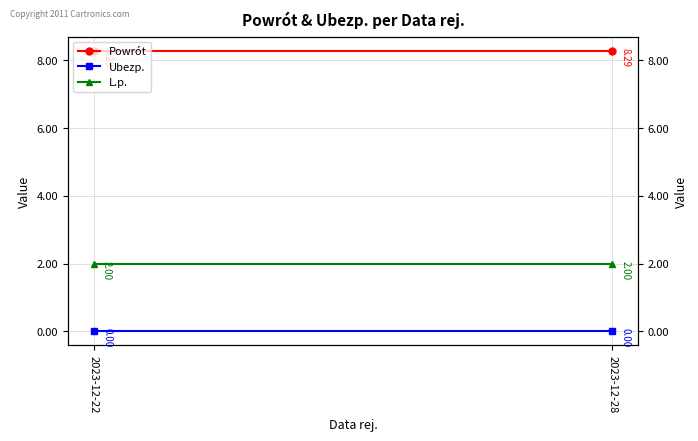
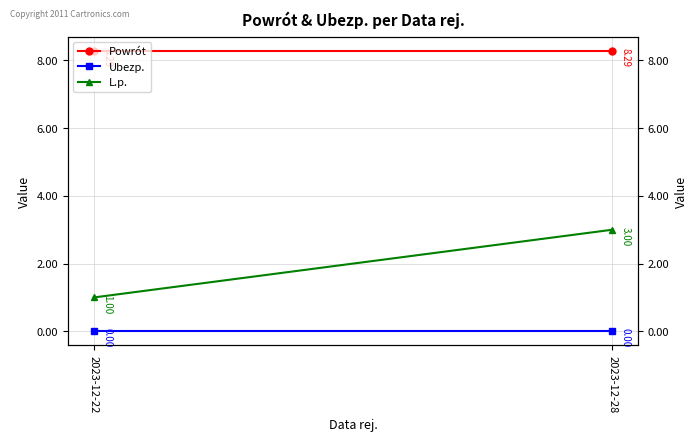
L.p., 2023-12-22: 2.00 -> 1.00
L.p., 2023-12-28: 2.00 -> 3.00
